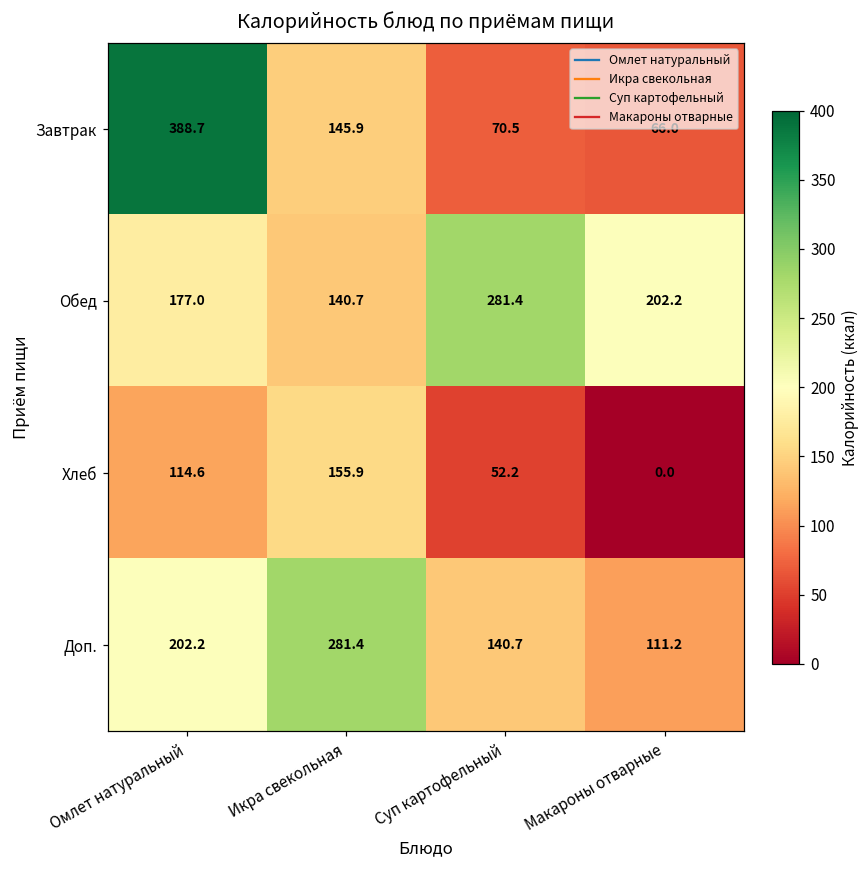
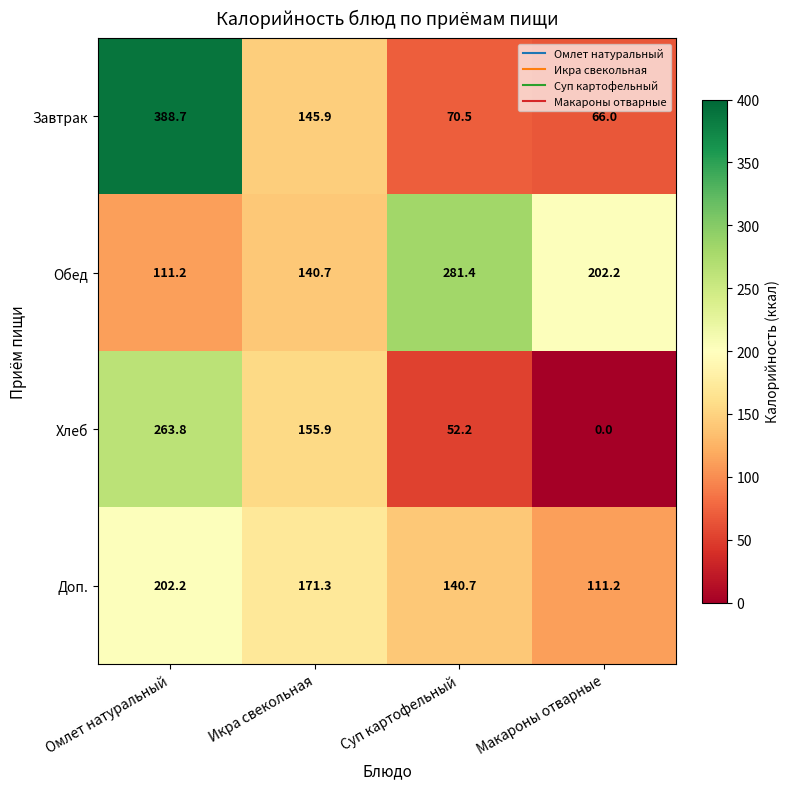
Обед, Омлет натуральный: 177.0 -> 111.2
Хлеб, Омлет натуральный: 114.6 -> 263.8
Доп., Икра свекольная: 281.4 -> 171.3
